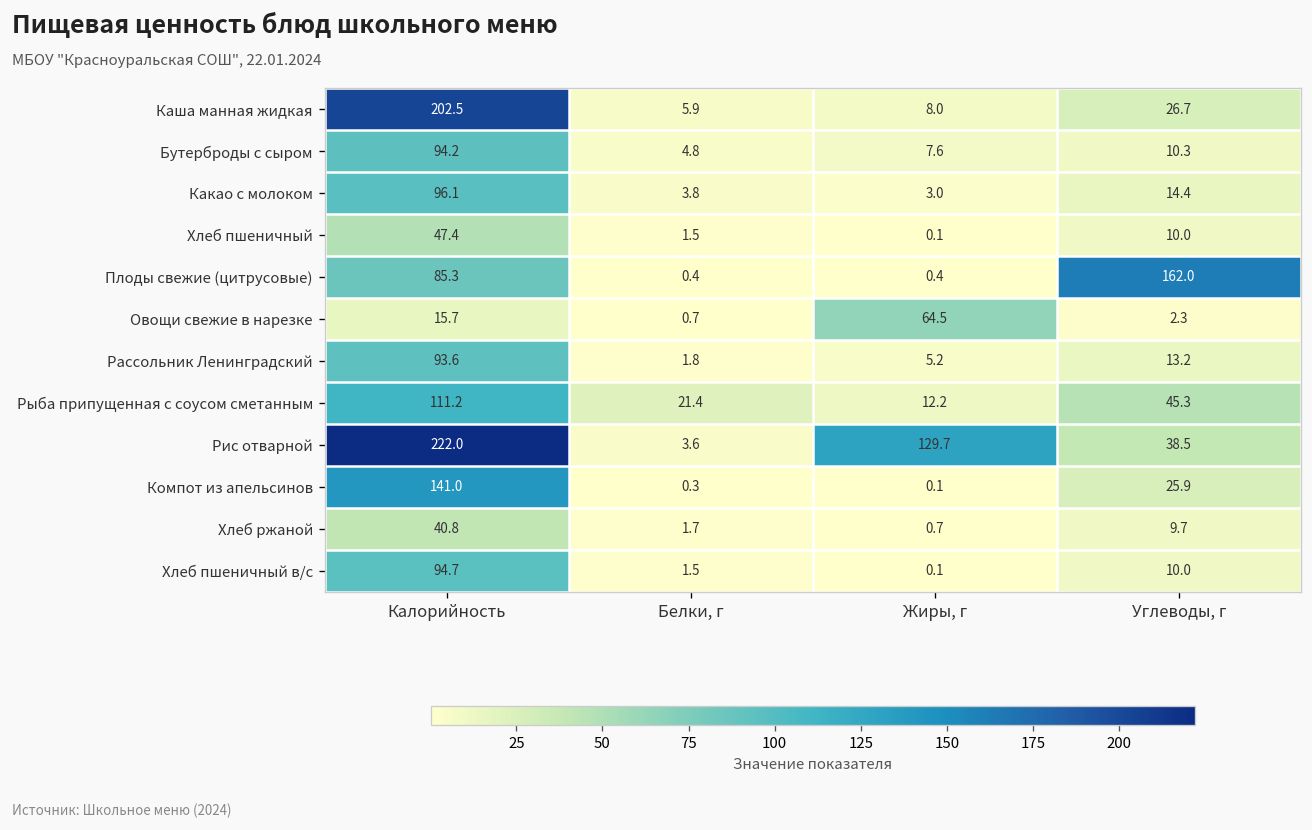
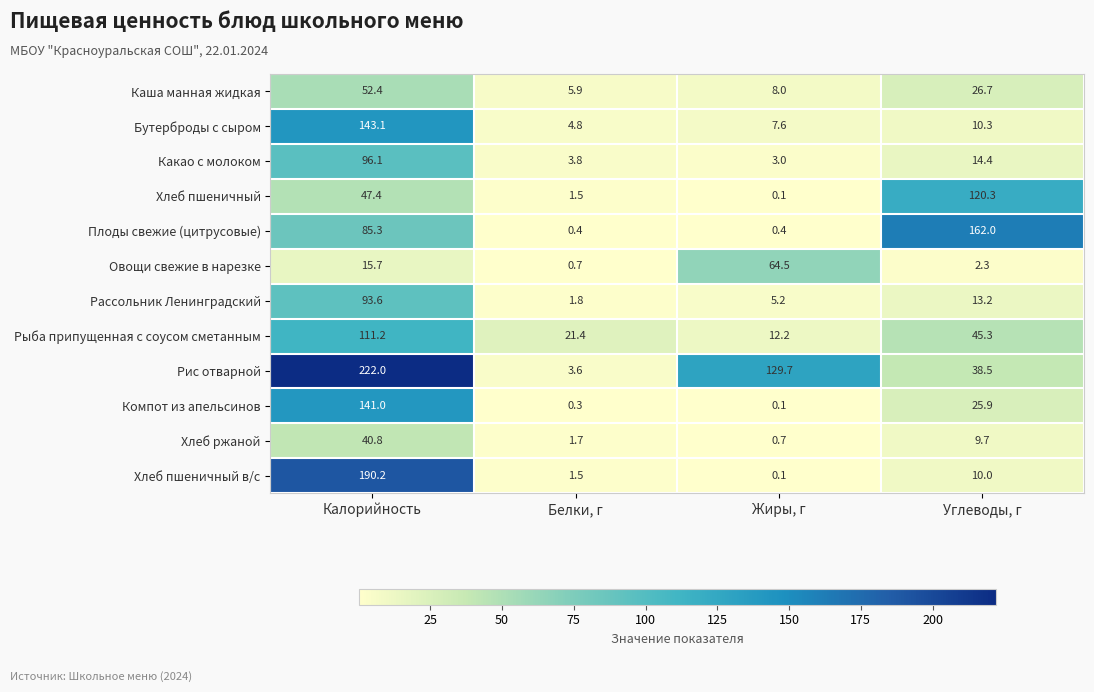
Каша манная жидкая, Калорийность: 202.5 -> 52.4
Бутерброды с сыром, Калорийность: 94.2 -> 143.1
Хлеб пшеничный, Углеводы, г: 10.0 -> 120.3
Хлеб пшеничный в/с, Калорийность: 94.7 -> 190.2
